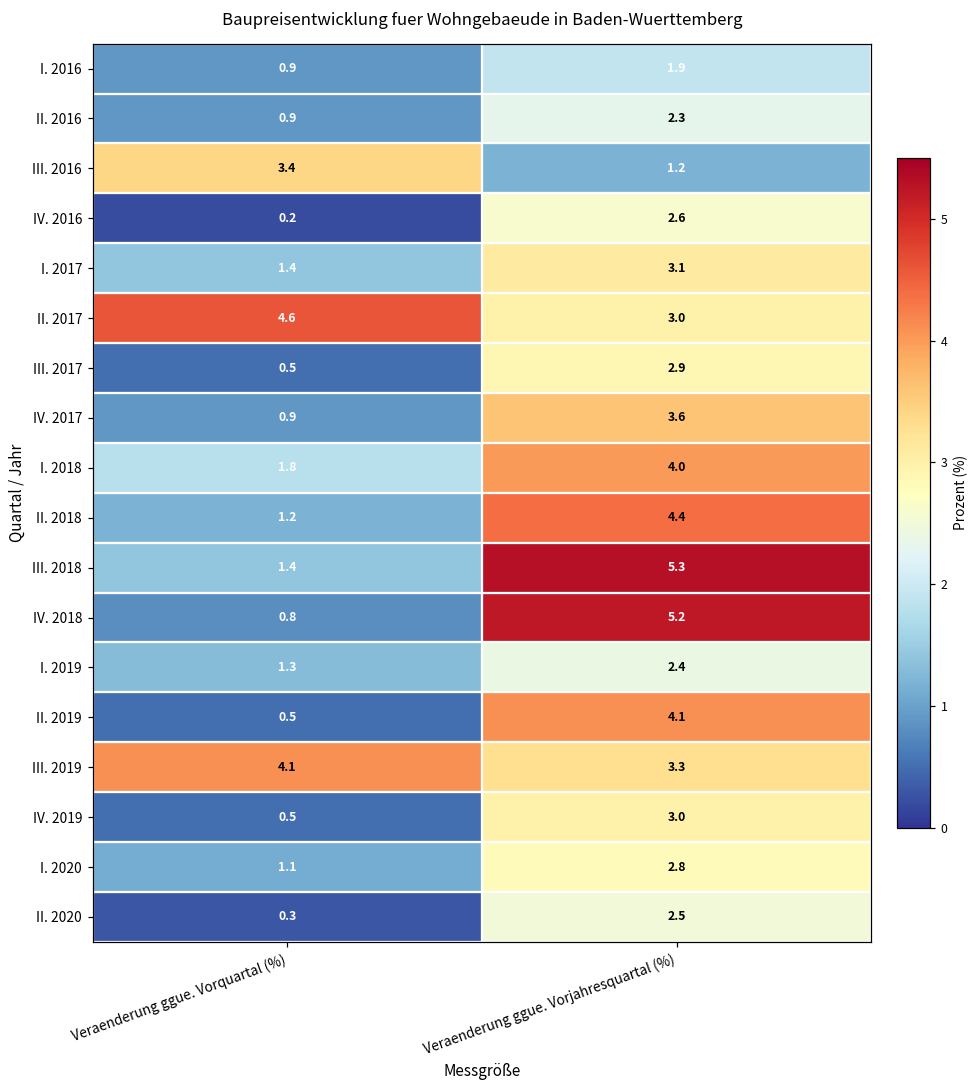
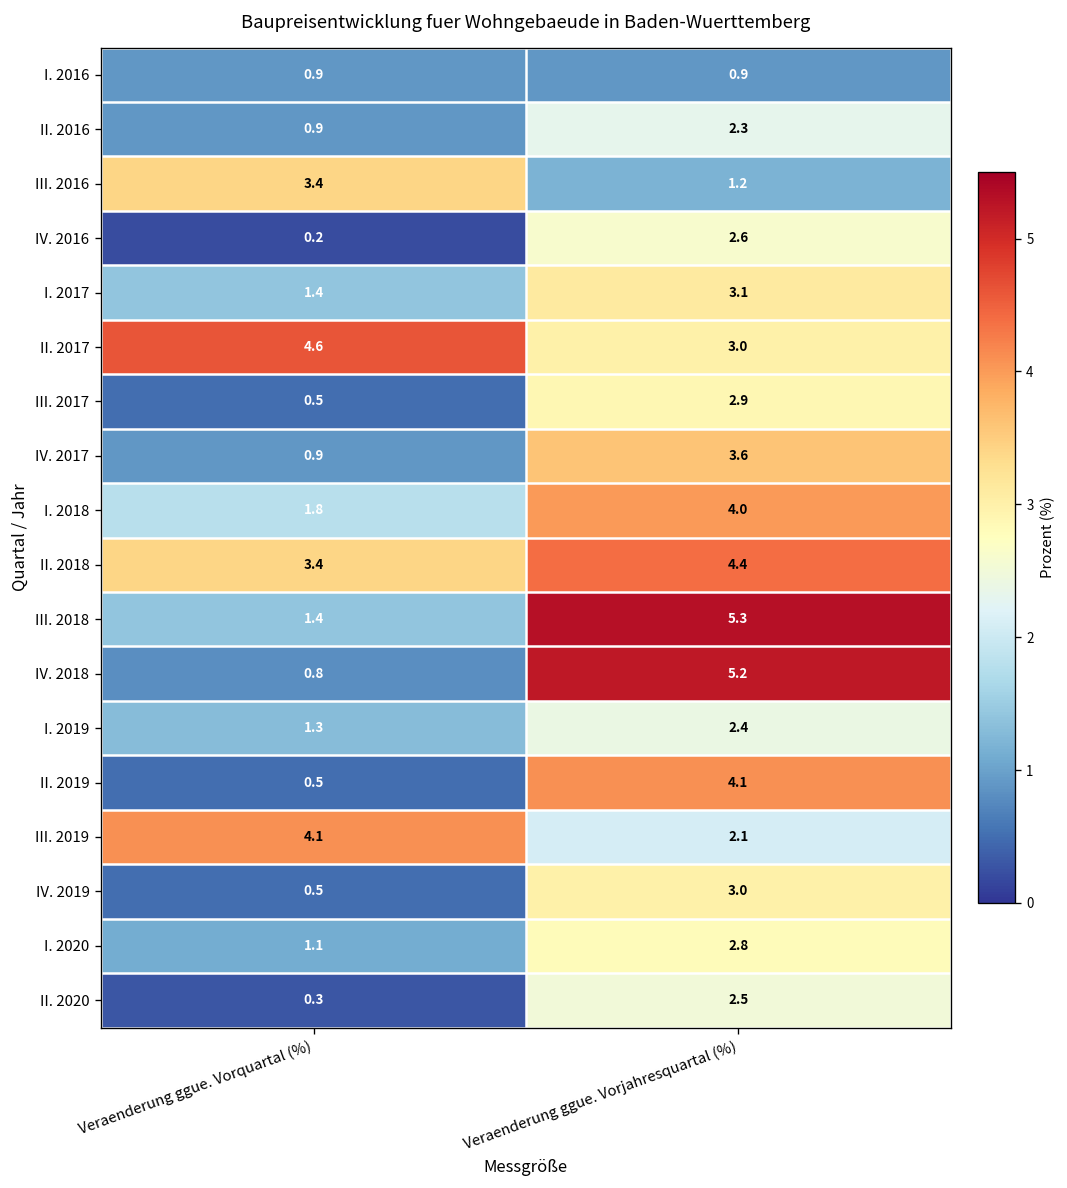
I. 2016, Veraenderung ggue. Vorjahresquartal (%): 1.9 -> 0.9
II. 2018, Veraenderung ggue. Vorquartal (%): 1.2 -> 3.4
III. 2019, Veraenderung ggue. Vorjahresquartal (%): 3.3 -> 2.1
